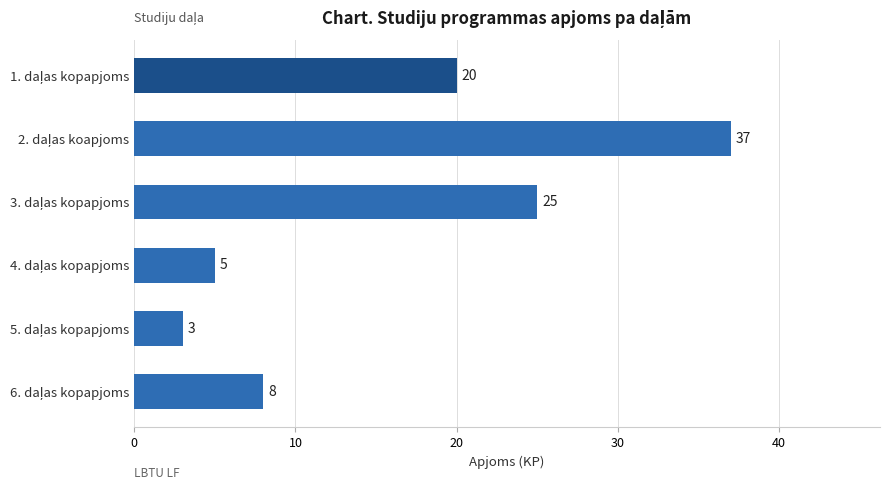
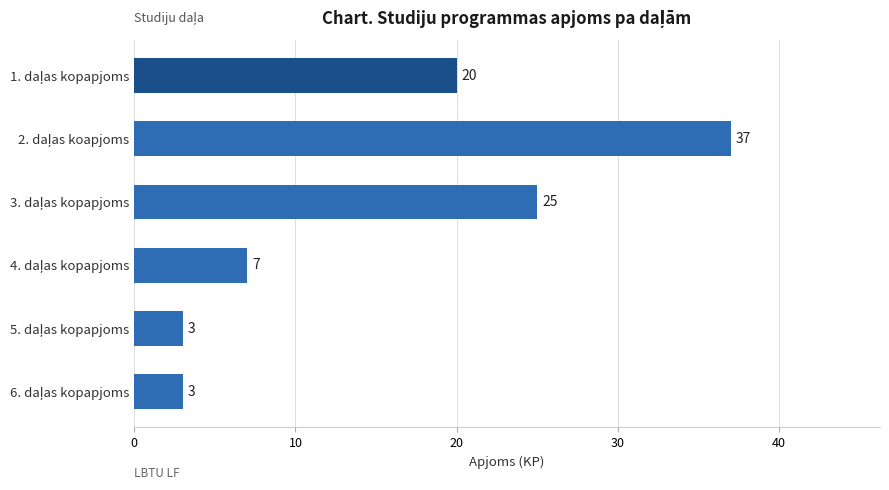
4. daļas kopapjoms: 5 -> 7
6. daļas kopapjoms: 8 -> 3
